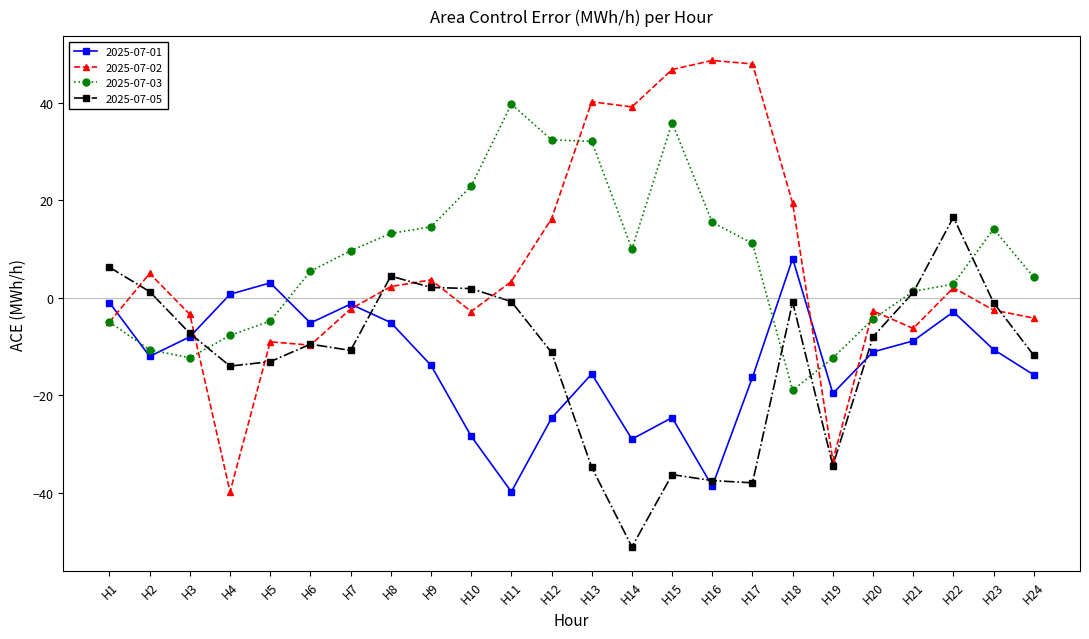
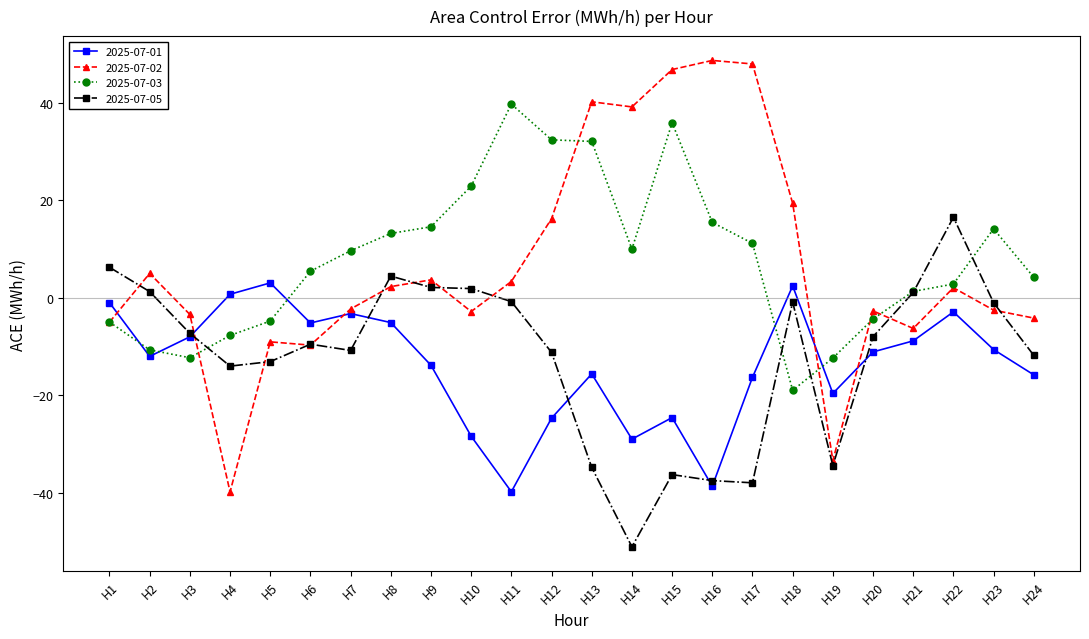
2025-07-01, H7: -1 -> -3
2025-07-01, H18: 8 -> 2
